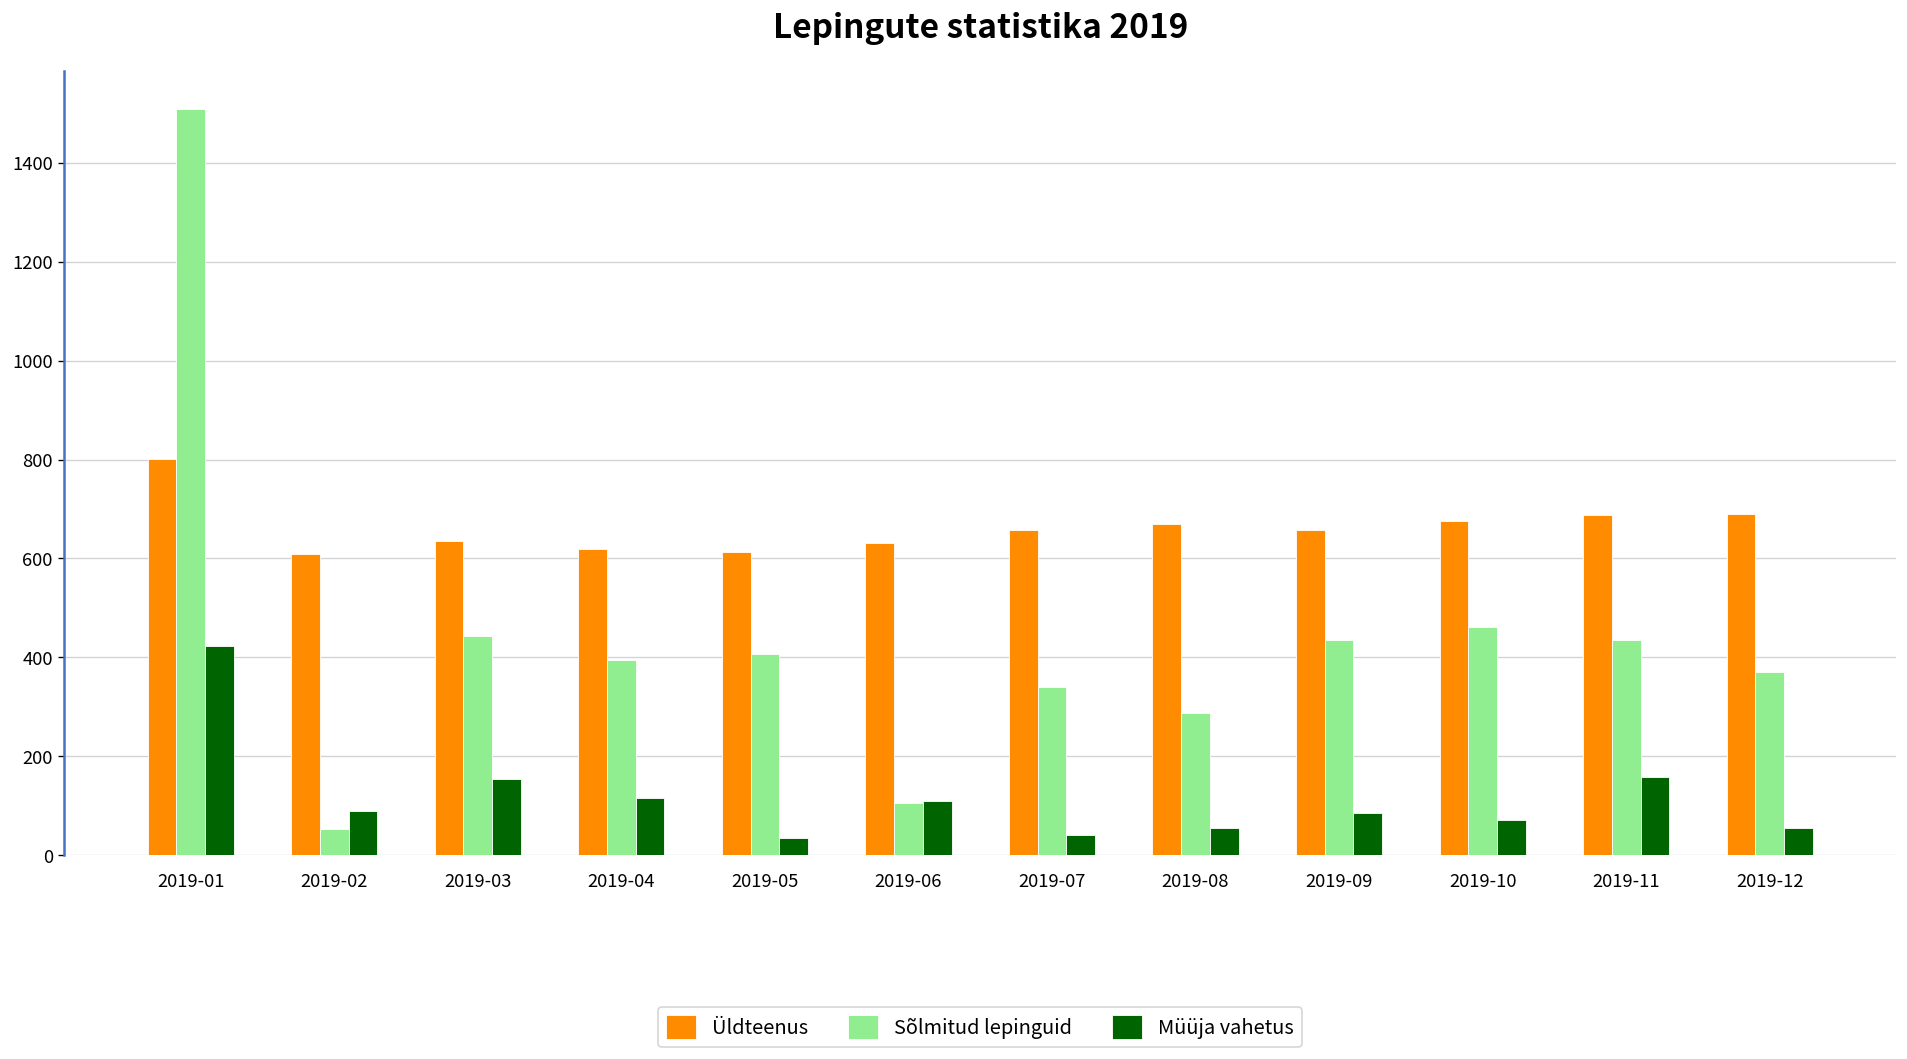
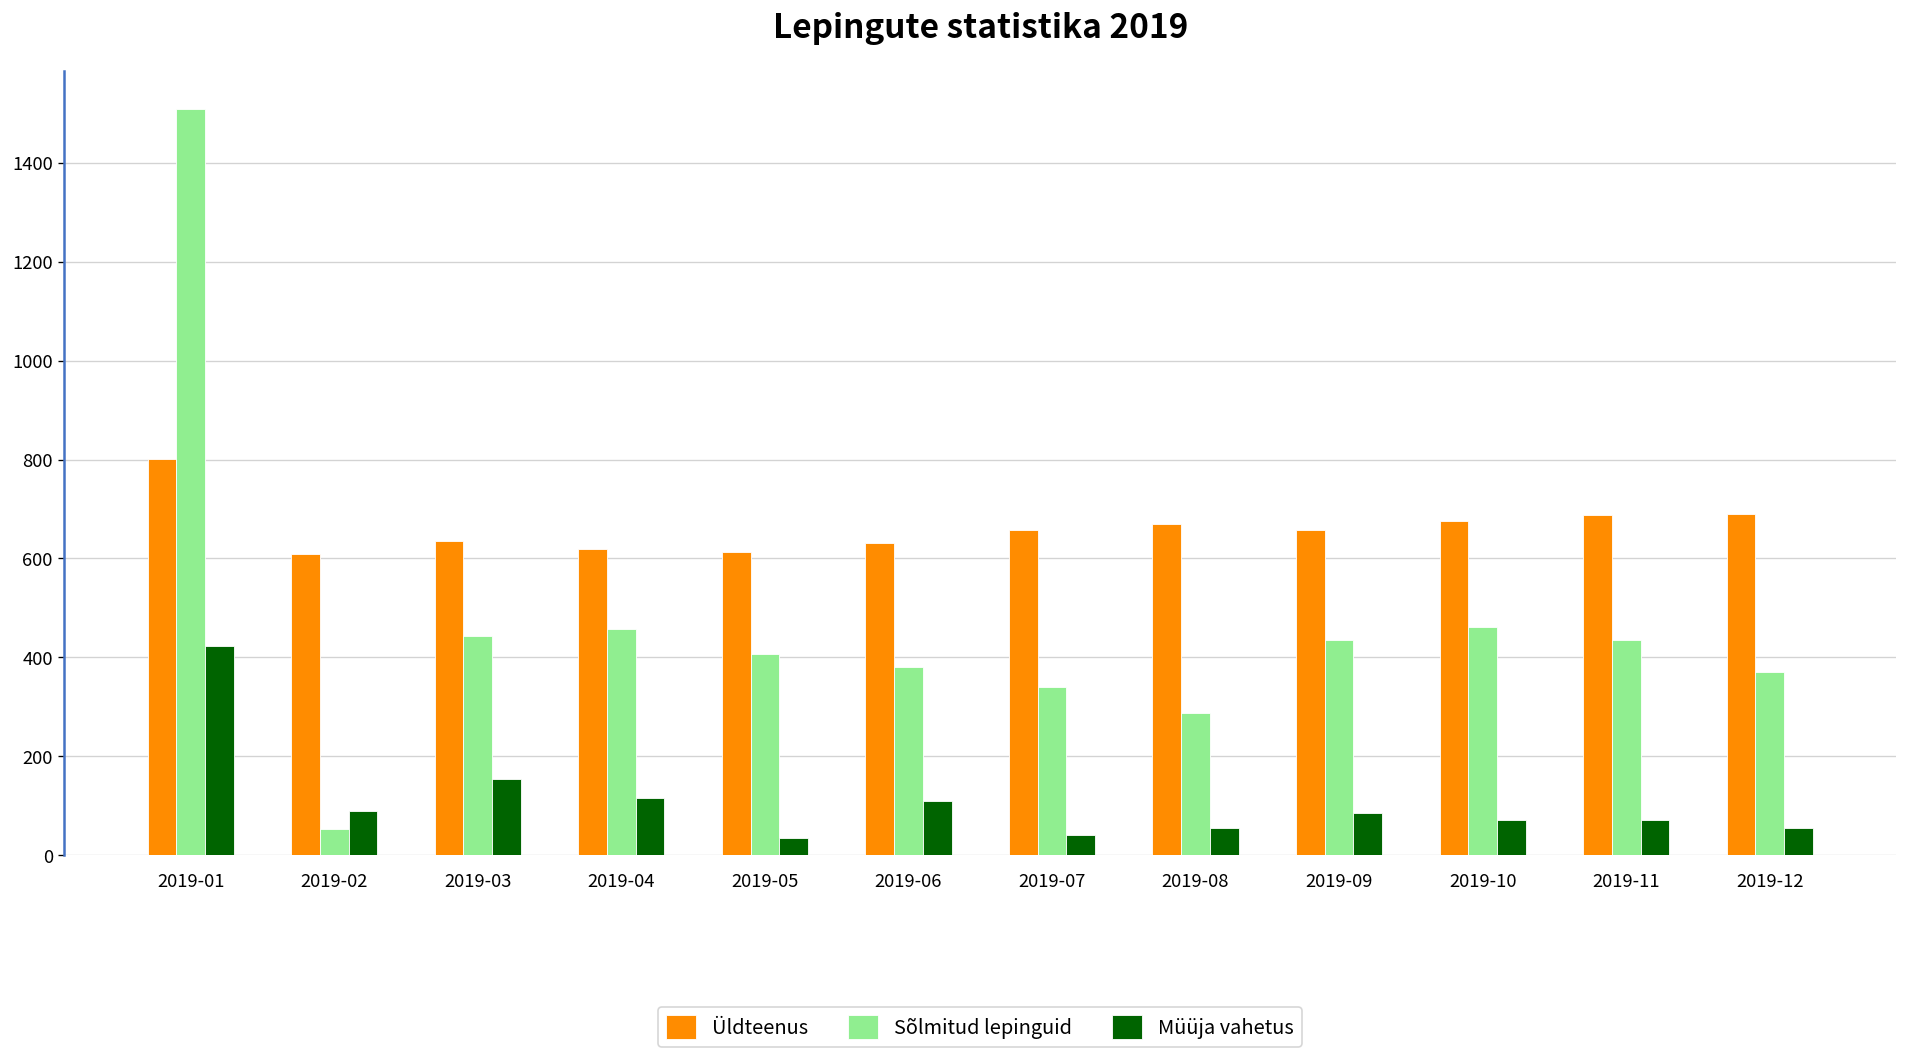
Sõlmitud lepinguid, 2019-04: 400 -> 460
Sõlmitud lepinguid, 2019-06: 110 -> 380
Müüja vahetus, 2019-11: 160 -> 70
